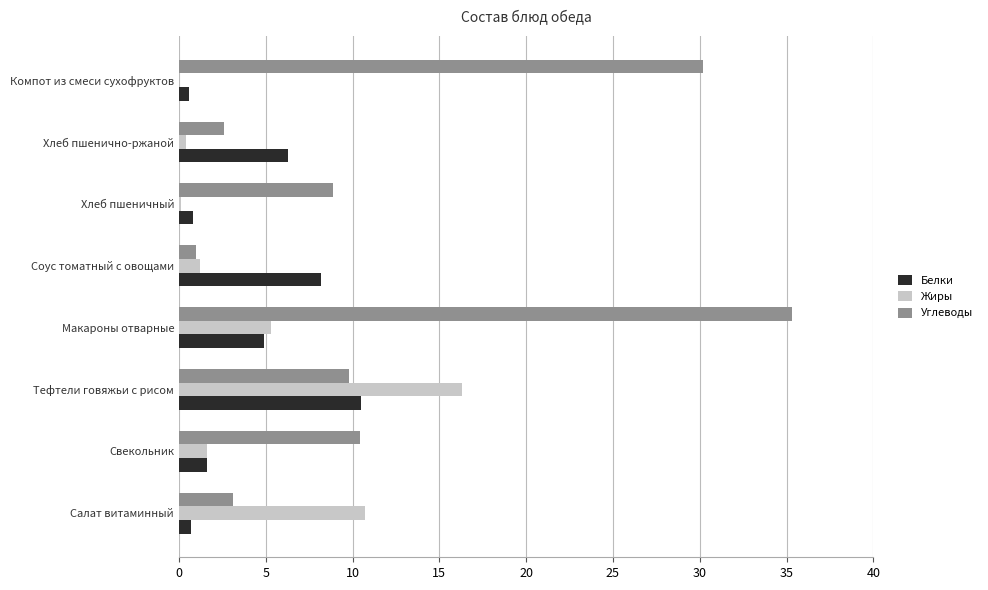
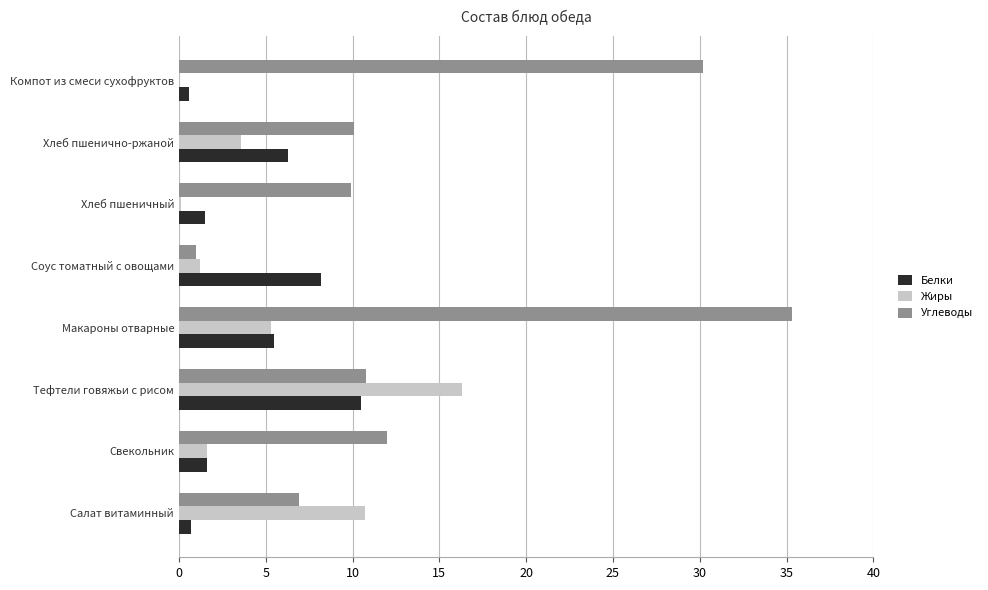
Углеводы, Хлеб пшенично-ржаной: 2.6 -> 10.1
Жиры, Хлеб пшенично-ржаной: 0.4 -> 3.6
Углеводы, Хлеб пшеничный: 8.9 -> 9.9
Белки, Хлеб пшеничный: 0.8 -> 1.5
Белки, Макароны отварные: 4.9 -> 5.5
Углеводы, Тефтели говяжьи с рисом: 9.8 -> 10.8
Углеводы, Свекольник: 10.4 -> 12.0
Углеводы, Салат витаминный: 3.1 -> 6.9
